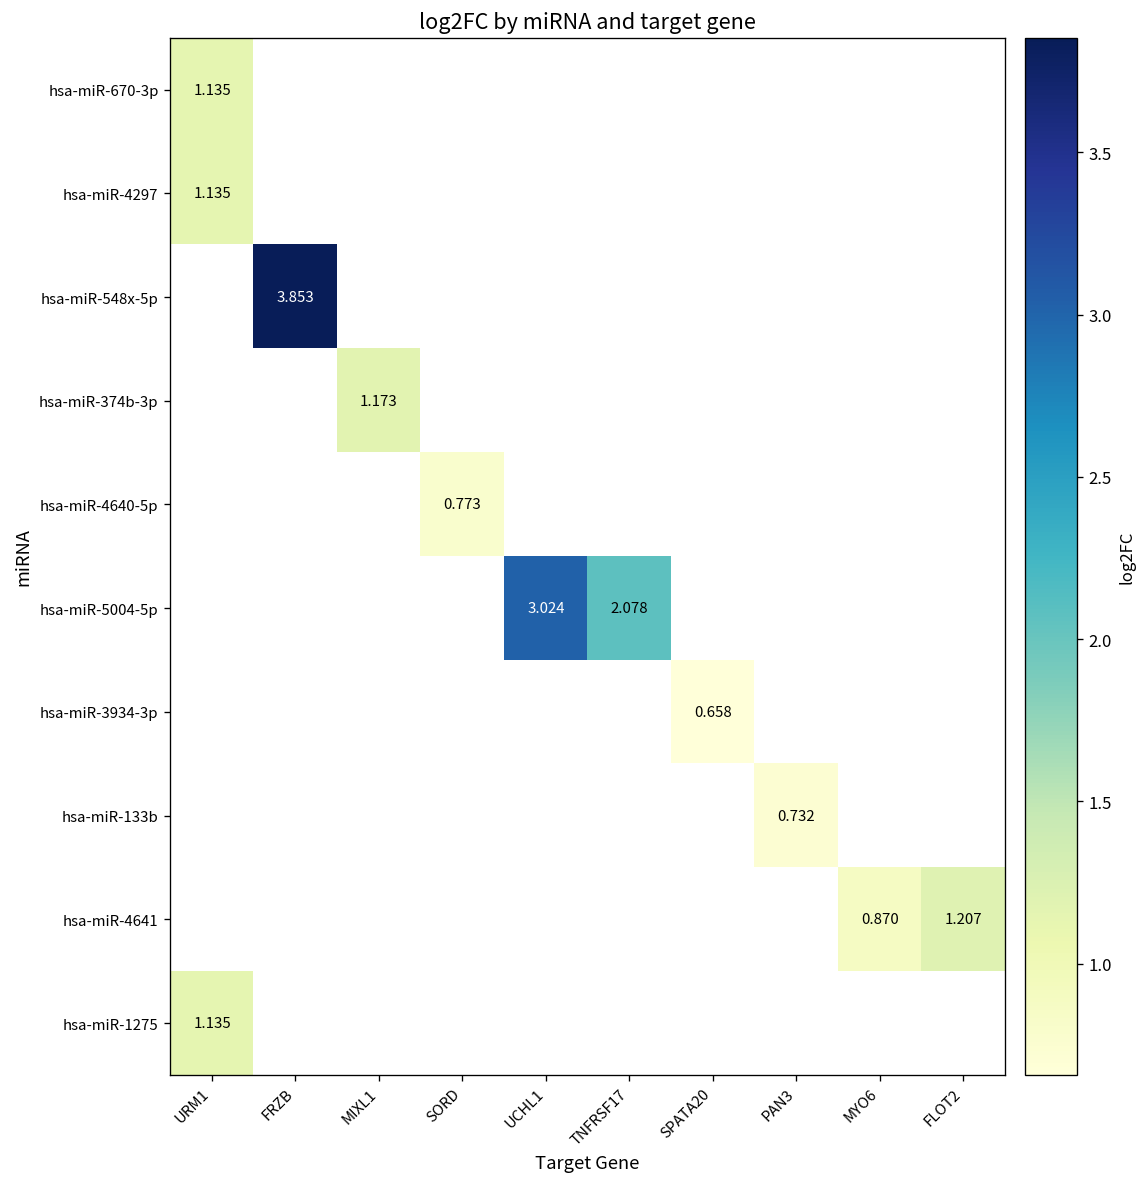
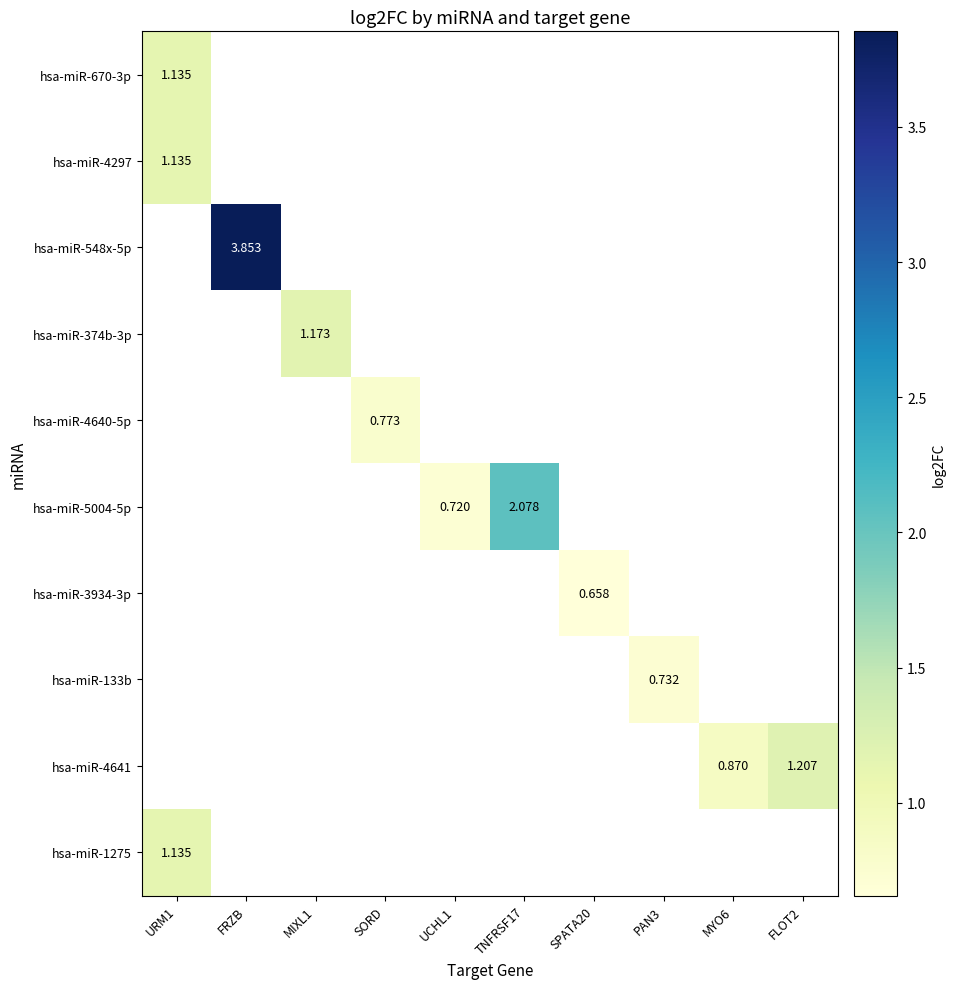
hsa-miR-5004-5p, UCHL1: 3.024 -> 0.720
